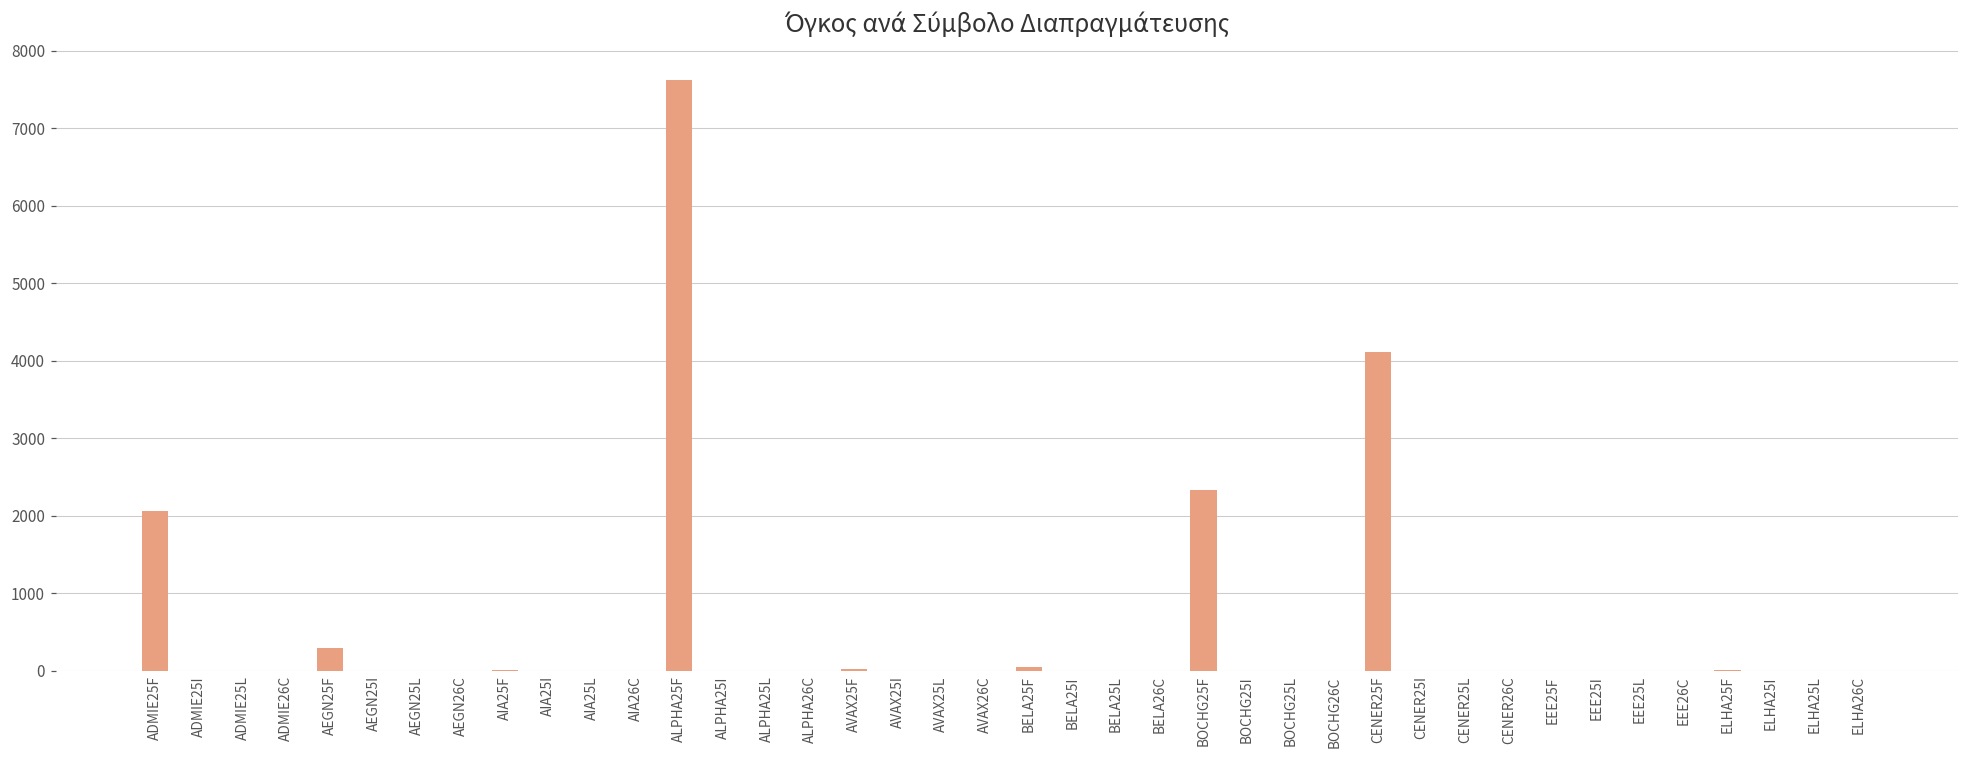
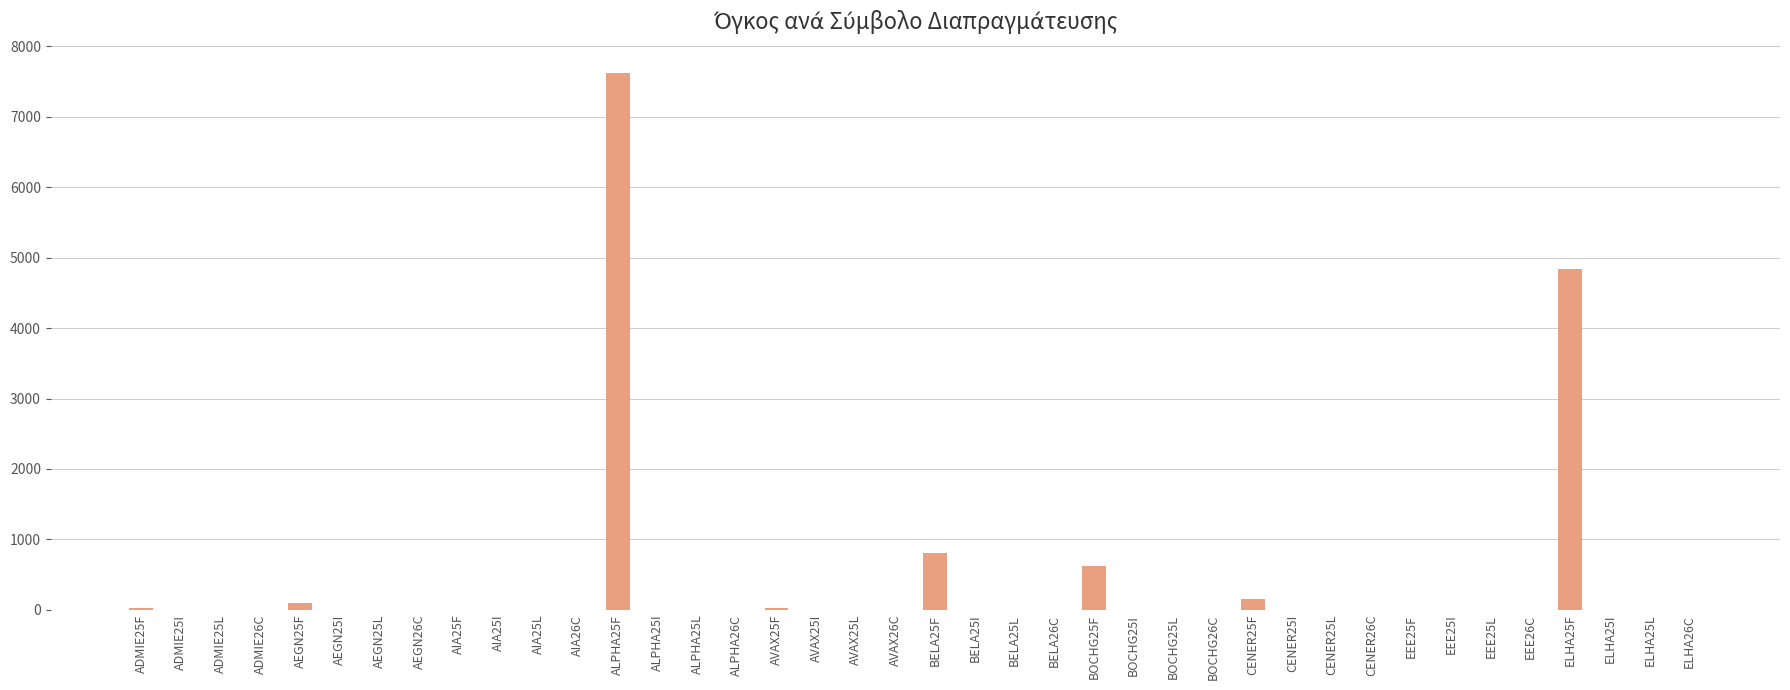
ADMIE25F: 2100 -> 0
AEGN25F: 300 -> 100
BELA25F: 100 -> 800
BOCHG25F: 2300 -> 600
CENER25F: 4100 -> 200
ELHA25F: 0 -> 4800
